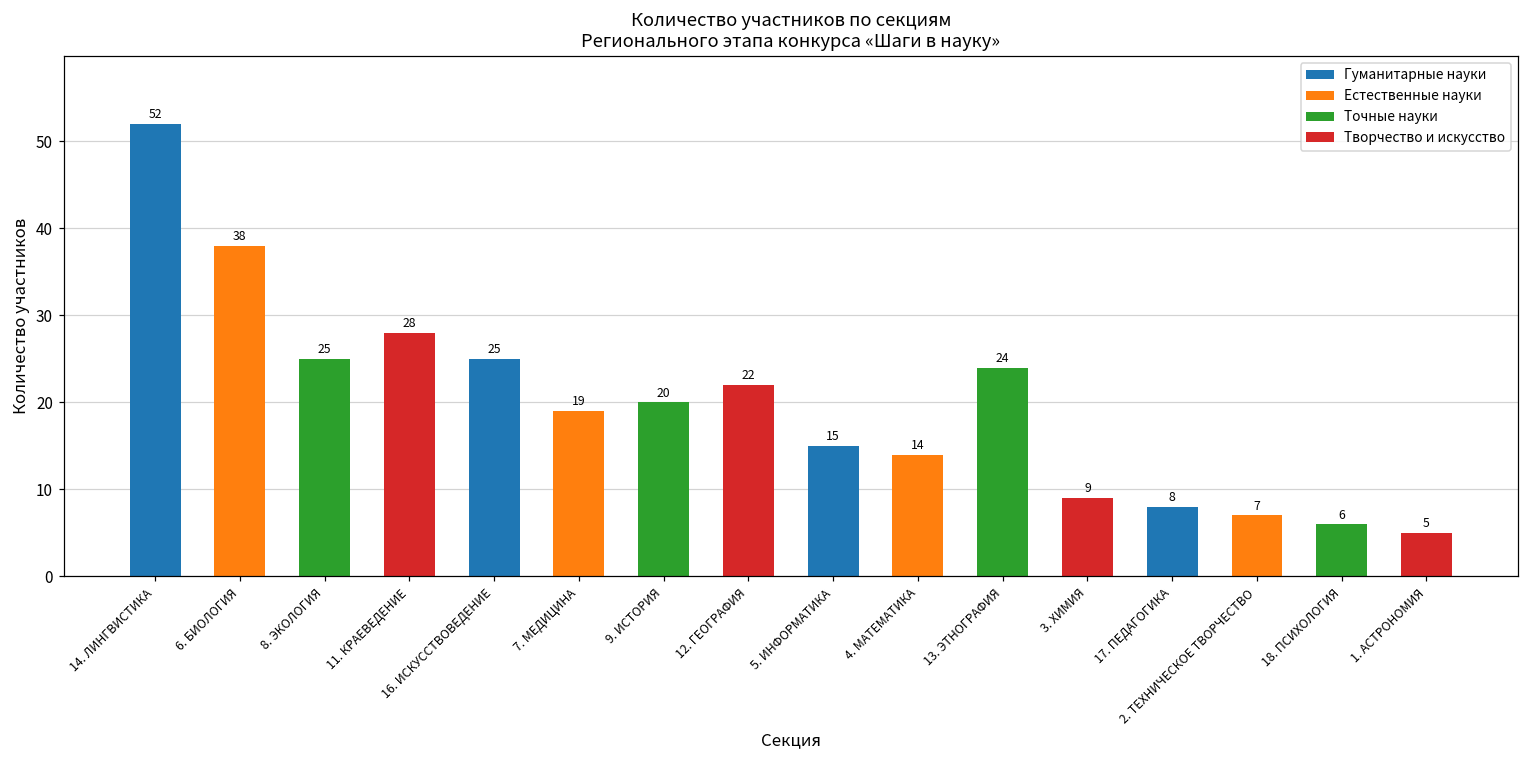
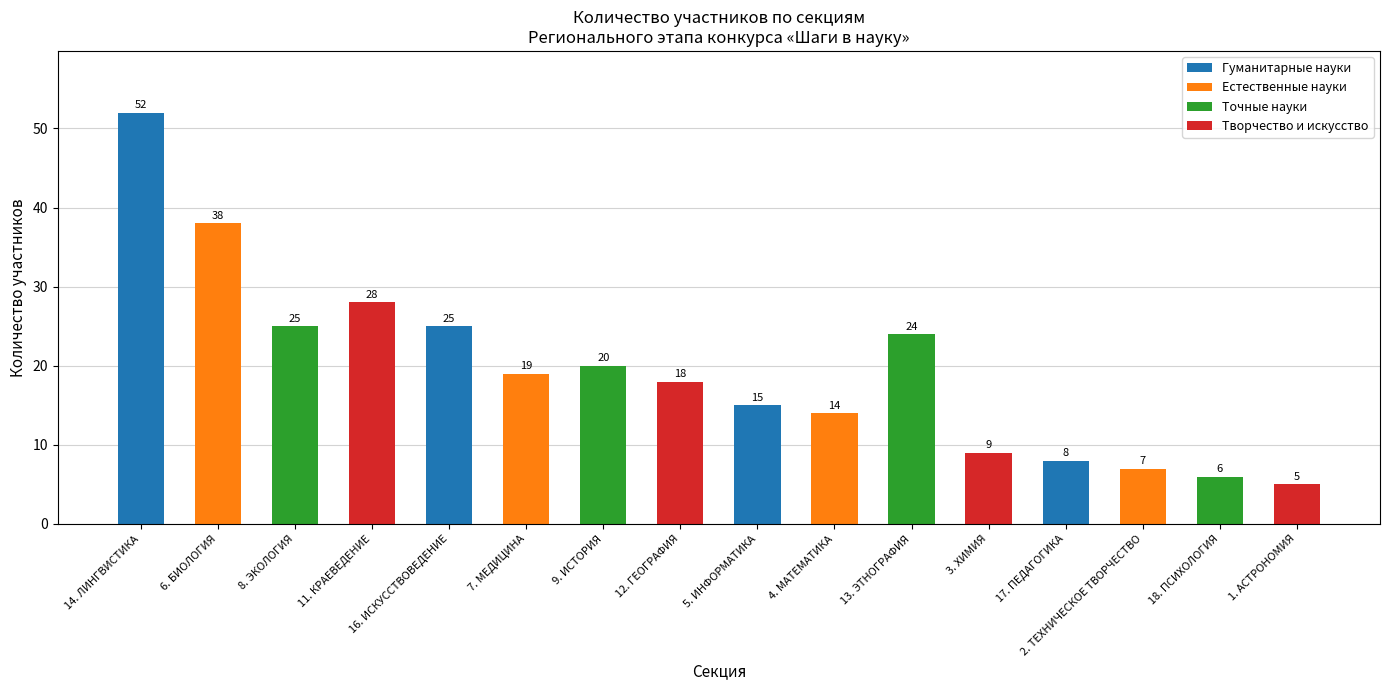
12. ГЕОГРАФИЯ: 22 -> 18
